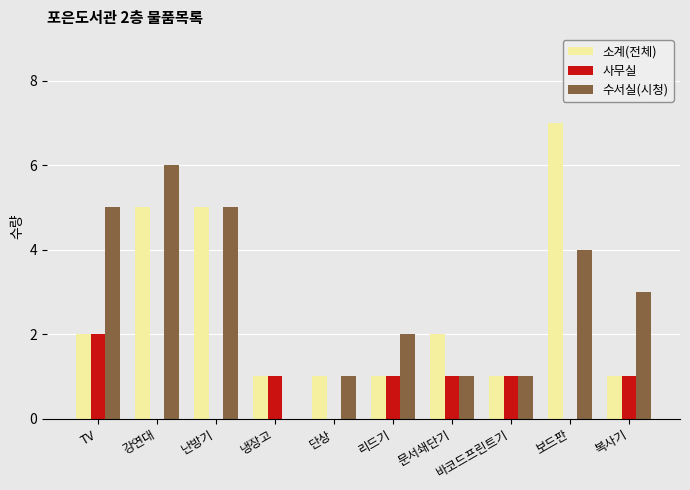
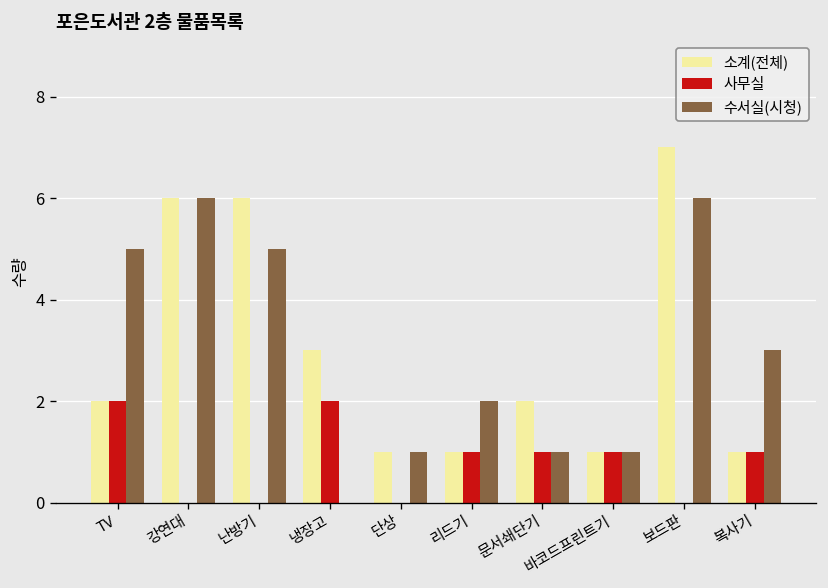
소계(전체), 강연대: 5 -> 6
소계(전체), 난방기: 5 -> 6
소계(전체), 냉장고: 1 -> 3
사무실, 냉장고: 1 -> 2
수서실(시청), 보드판: 4 -> 6
